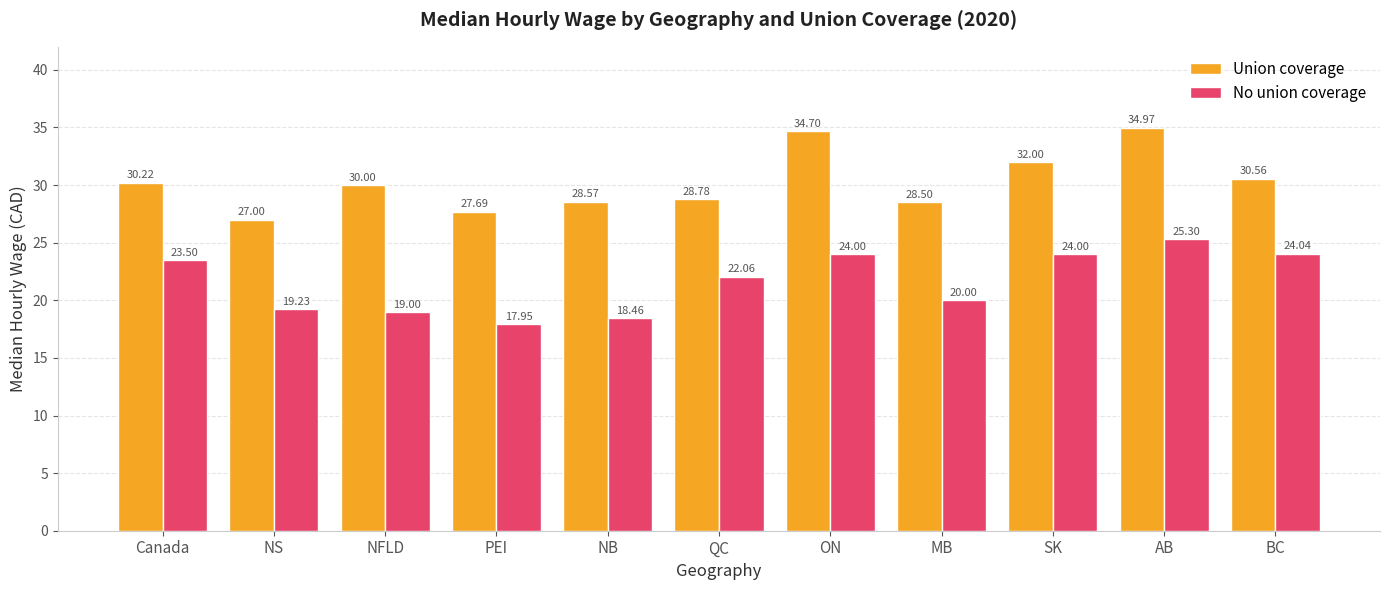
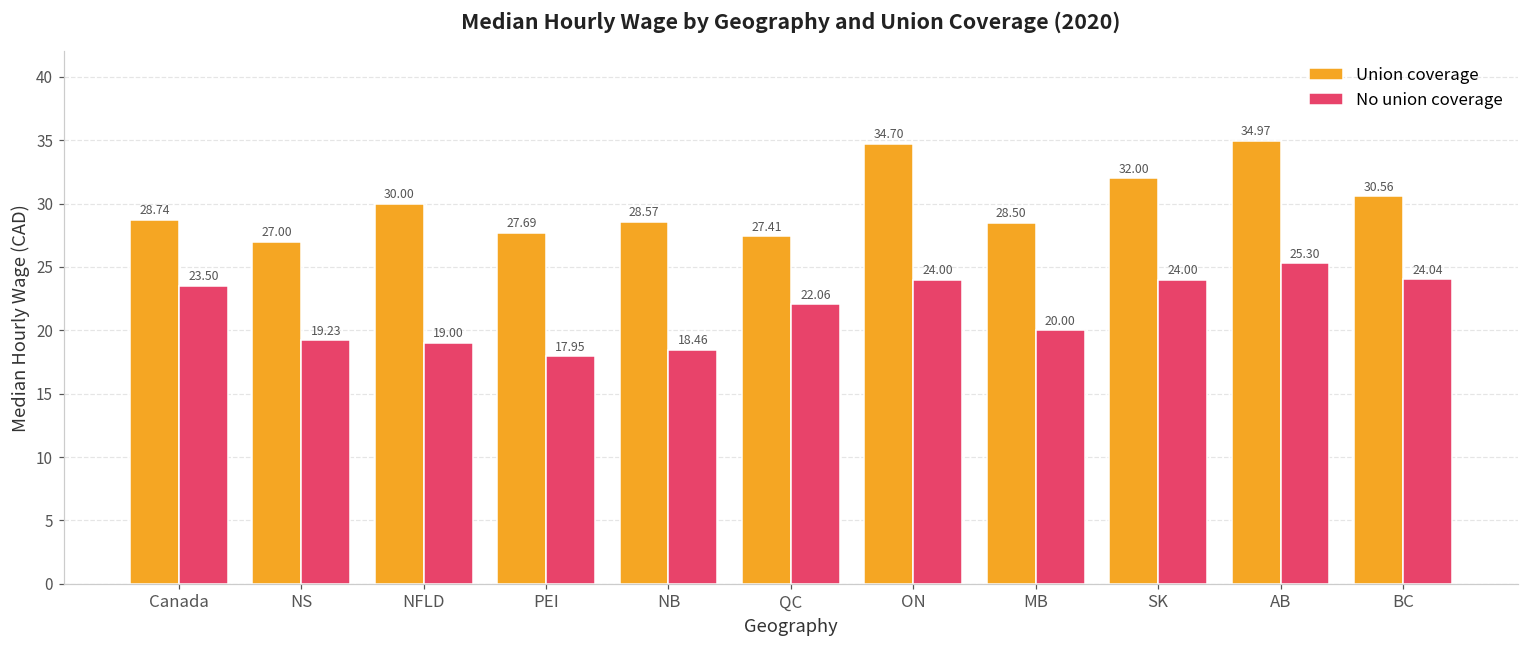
Union coverage, Canada: 30.22 -> 28.74
Union coverage, QC: 28.78 -> 27.41
